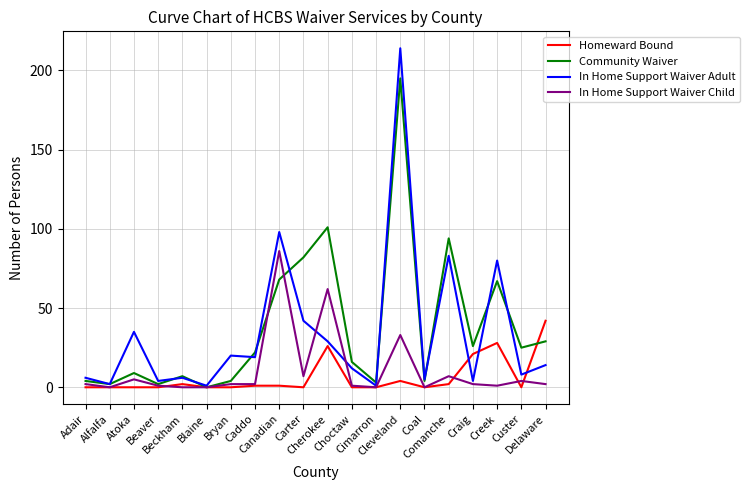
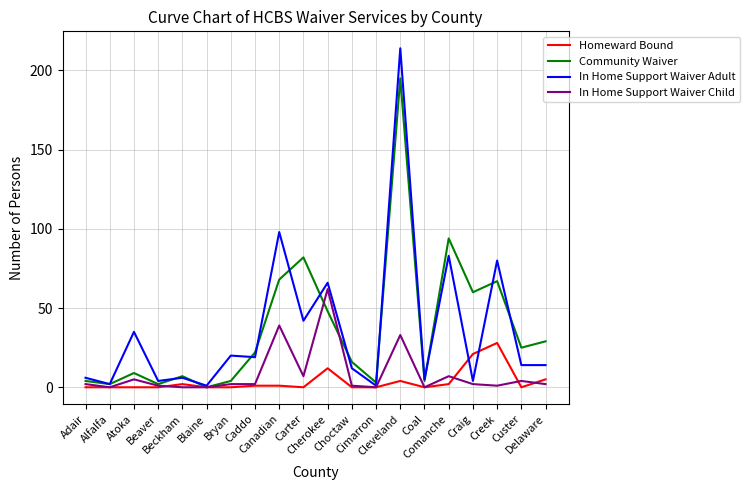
In Home Support Waiver Child, Canadian: 86 -> 39
Homeward Bound, Cherokee: 26 -> 12
Community Waiver, Cherokee: 101 -> 48
In Home Support Waiver Adult, Cherokee: 29 -> 66
Community Waiver, Craig: 26 -> 60
In Home Support Waiver Adult, Custer: 8 -> 14
Homeward Bound, Delaware: 42 -> 5
